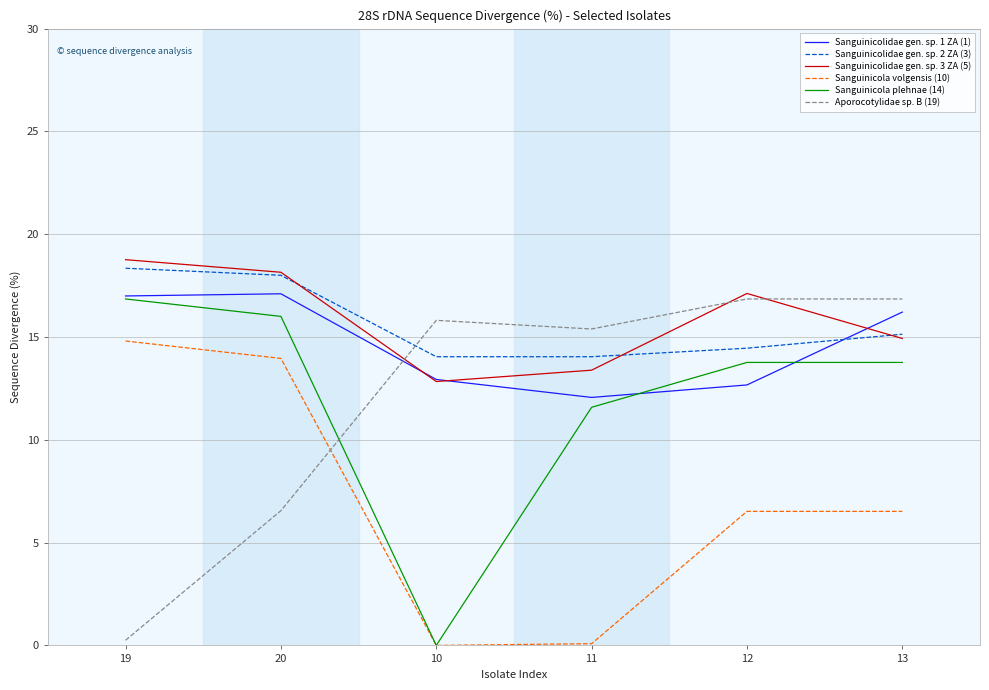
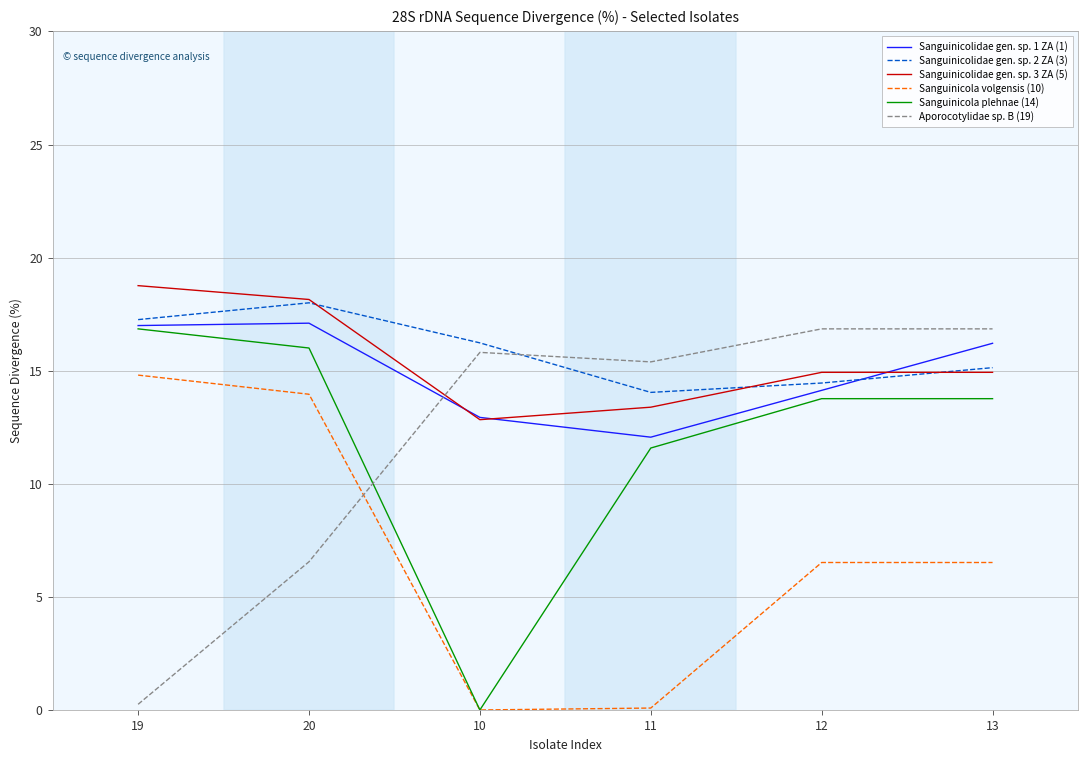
Sanguinicolidae gen. sp. 2 ZA (3), 19: 18.3 -> 17.3
Sanguinicolidae gen. sp. 2 ZA (3), 10: 14.0 -> 16.2
Sanguinicolidae gen. sp. 1 ZA (1), 12: 12.7 -> 14.1
Sanguinicolidae gen. sp. 3 ZA (5), 12: 17.1 -> 14.9
